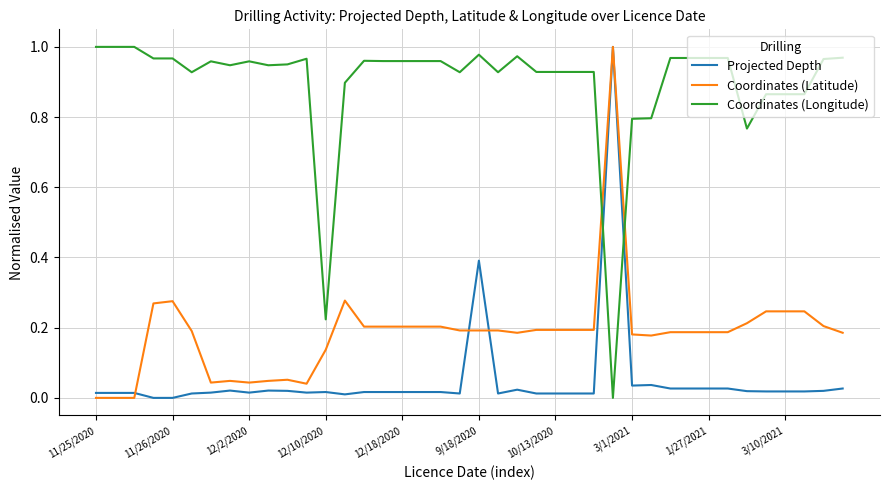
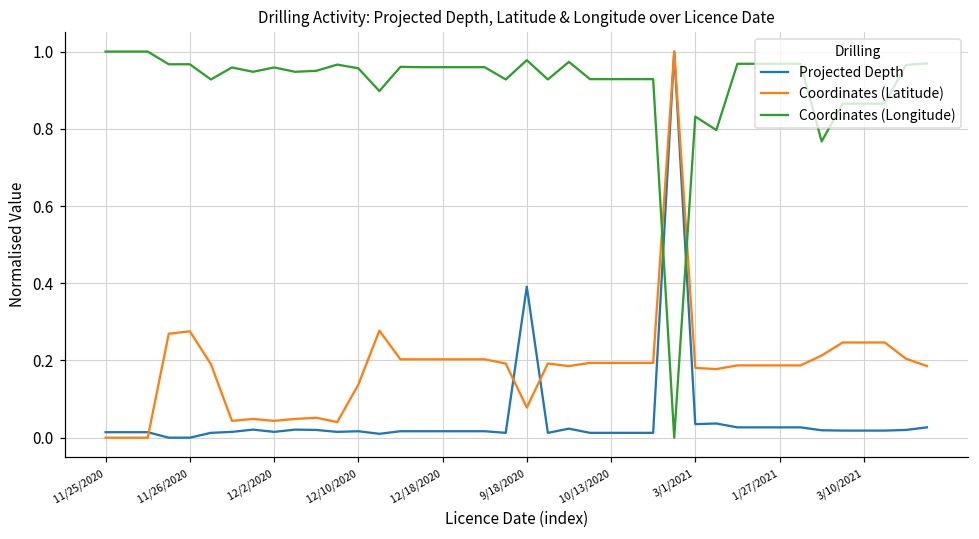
Coordinates (Longitude), 12/10/2020: 0.22 -> 0.96
Coordinates (Latitude), 9/18/2020: 0.19 -> 0.08
Coordinates (Longitude), 3/1/2021: 0.80 -> 0.83
